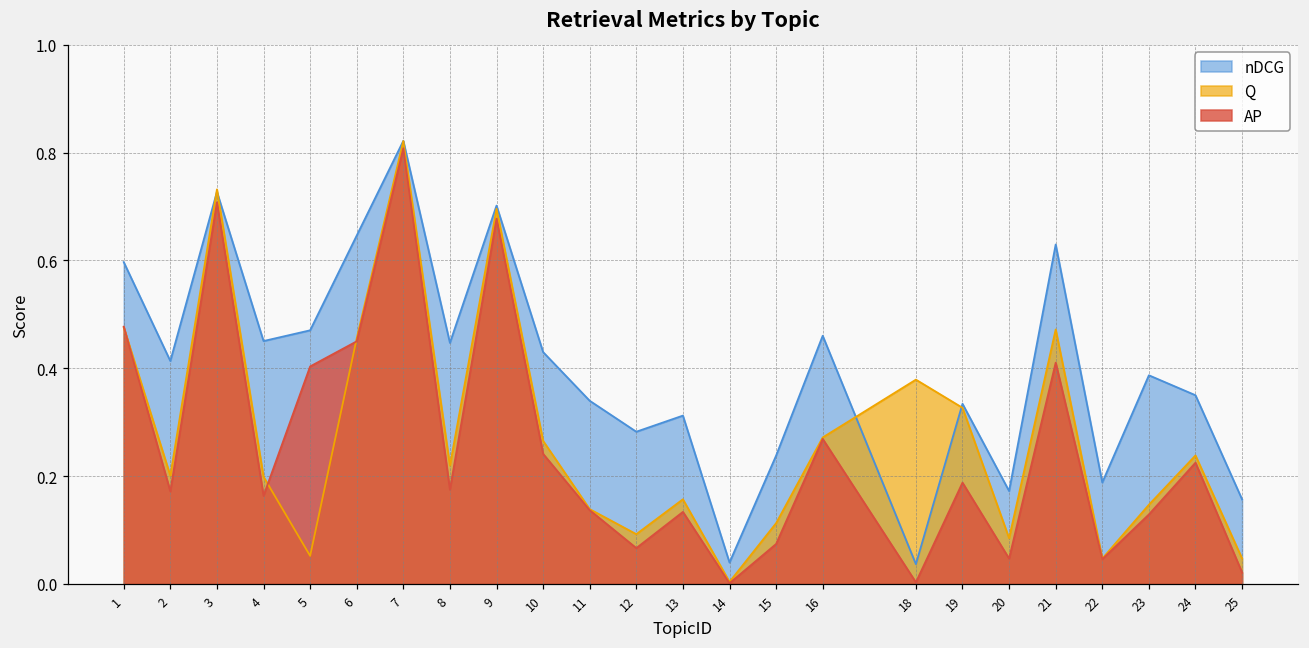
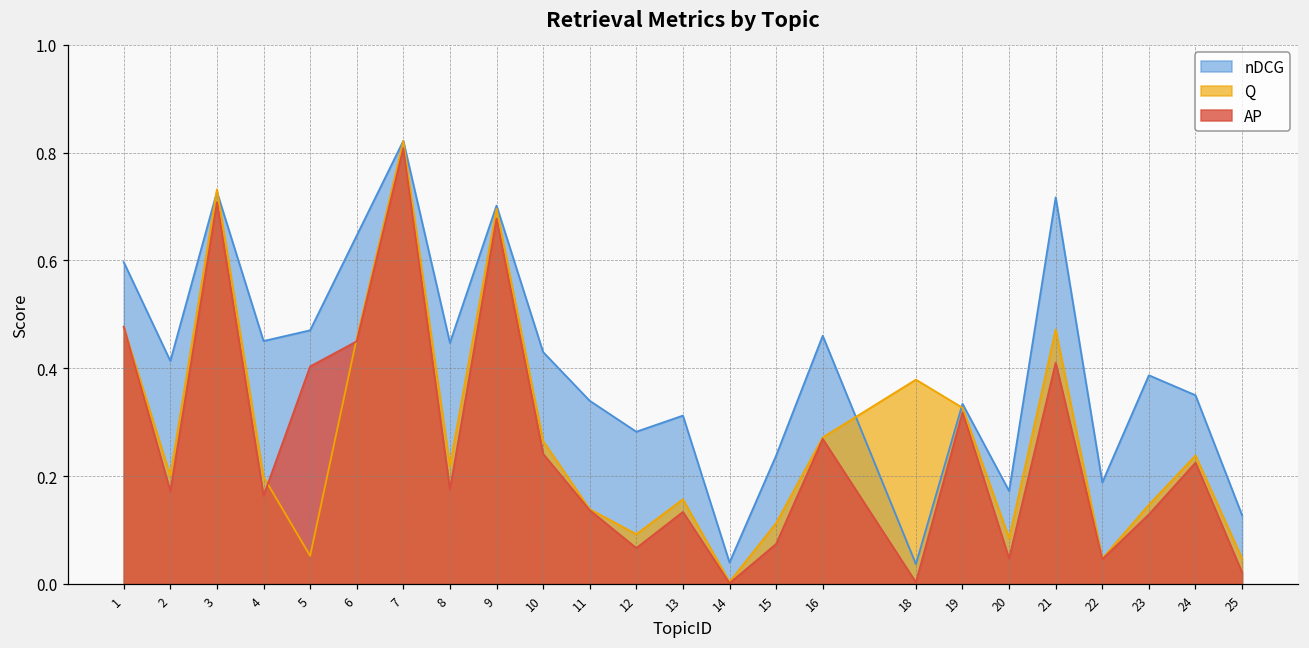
AP, 19: 0.19 -> 0.32
nDCG, 21: 0.63 -> 0.72
nDCG, 25: 0.16 -> 0.13
